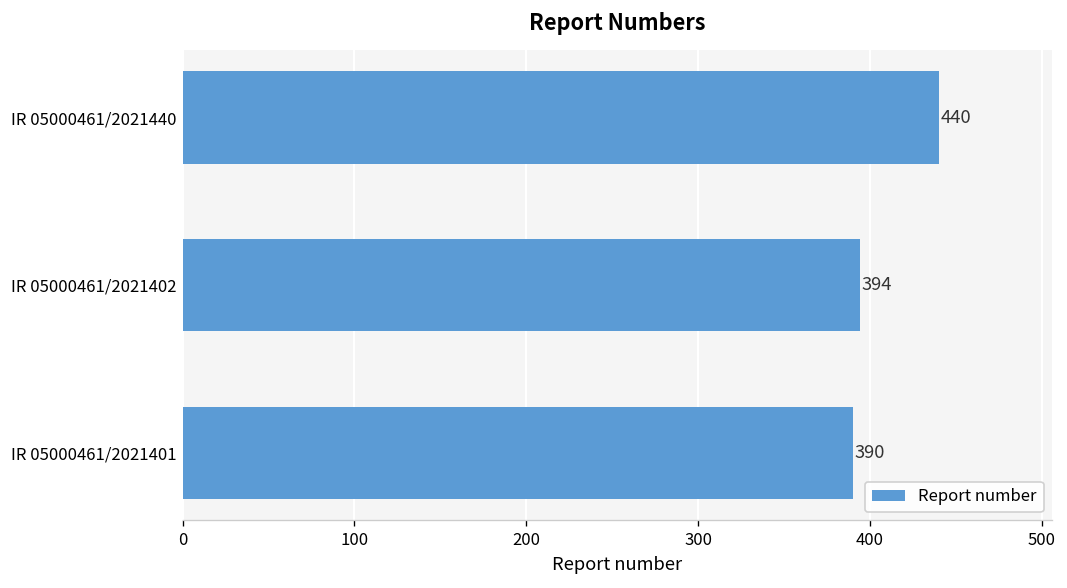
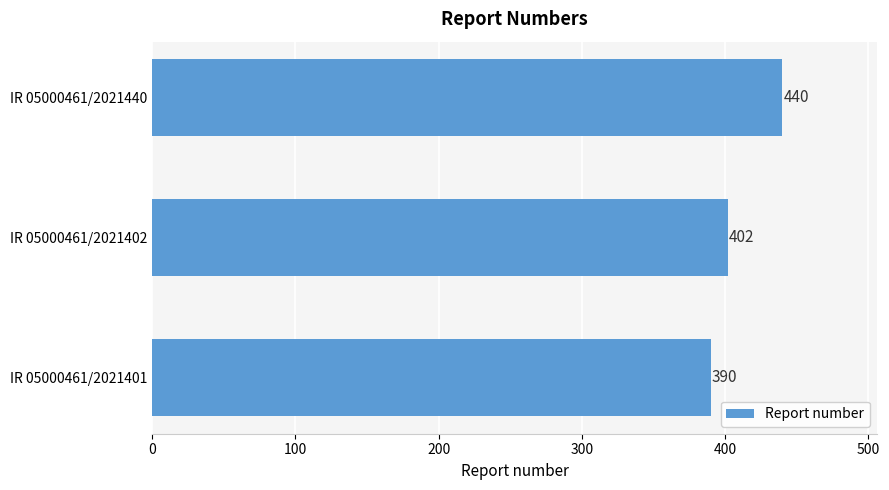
IR 05000461/2021402: 394 -> 402
